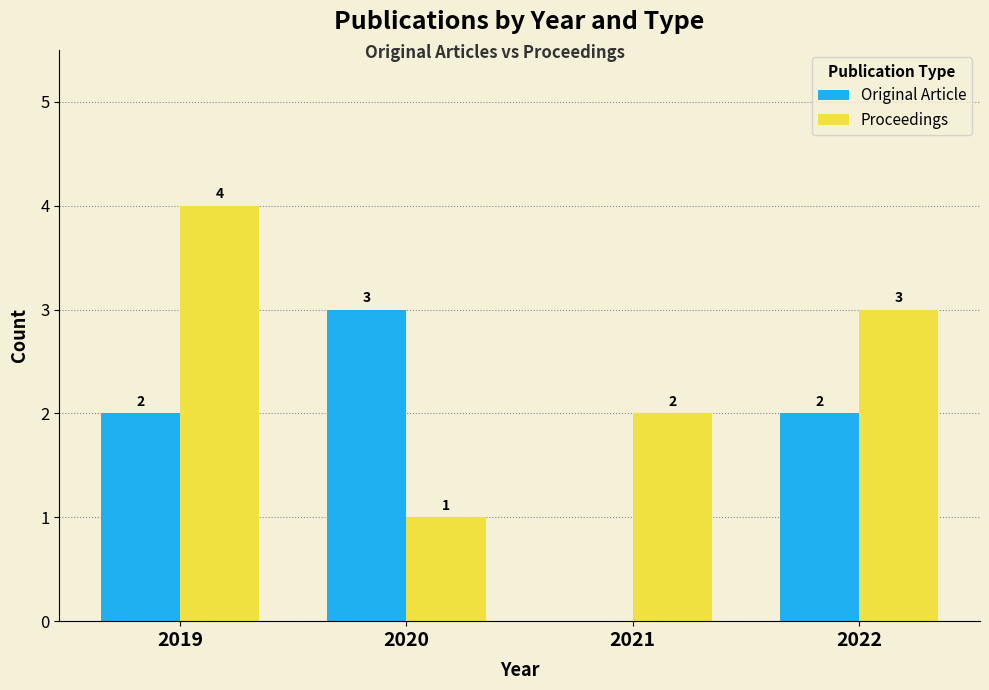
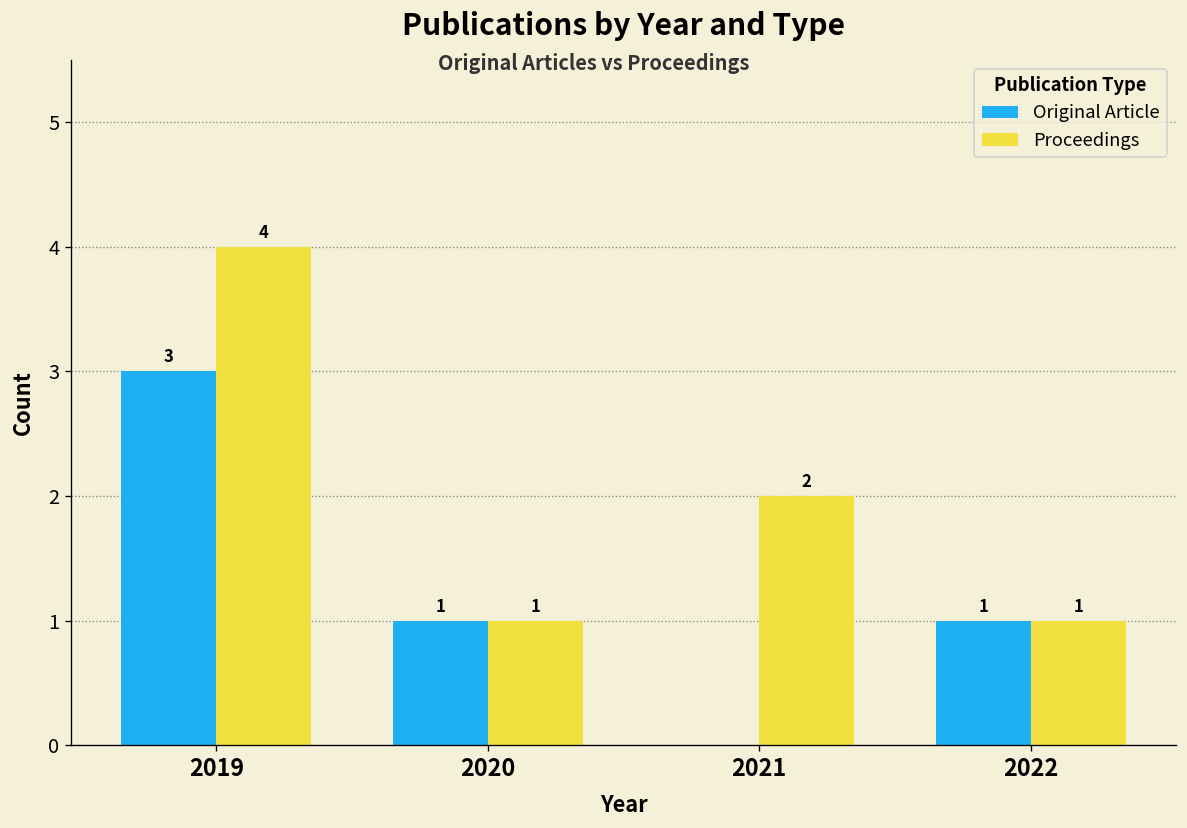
Original Article, 2019: 2 -> 3
Original Article, 2020: 3 -> 1
Original Article, 2022: 2 -> 1
Proceedings, 2022: 3 -> 1
